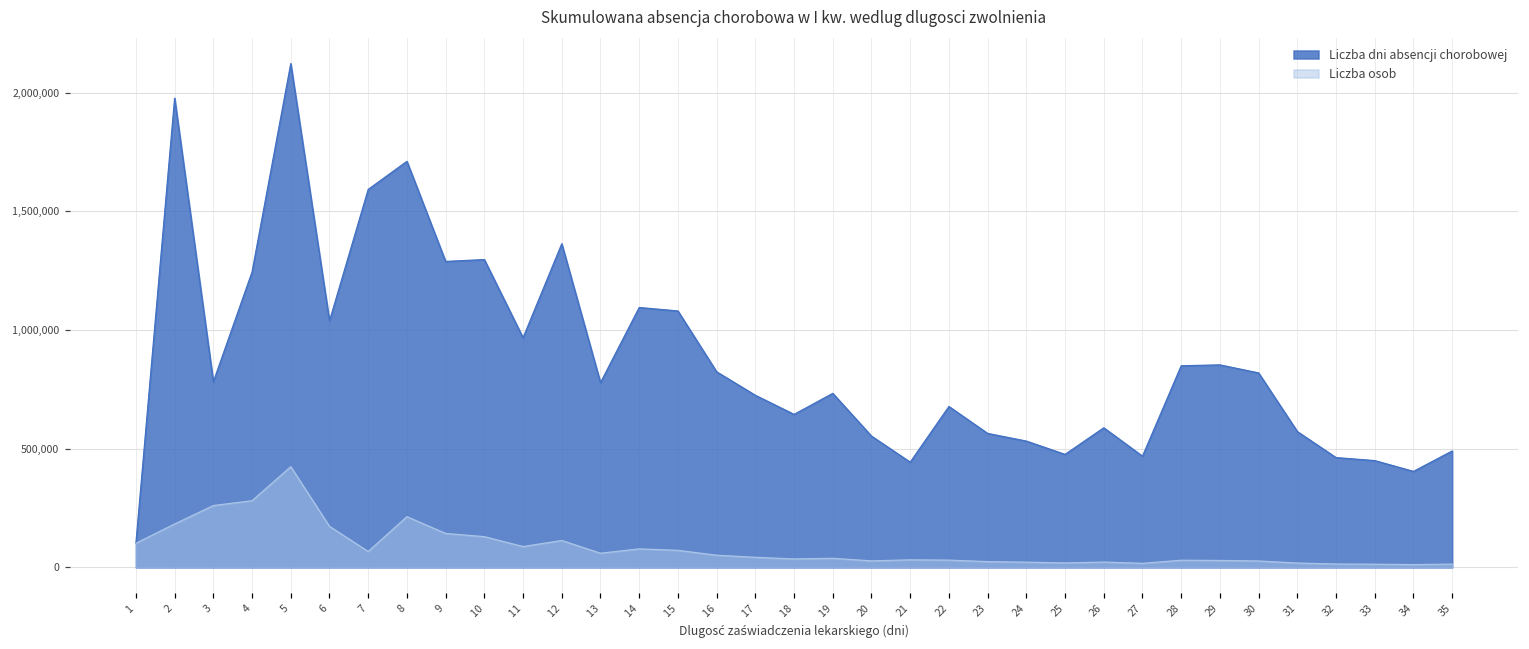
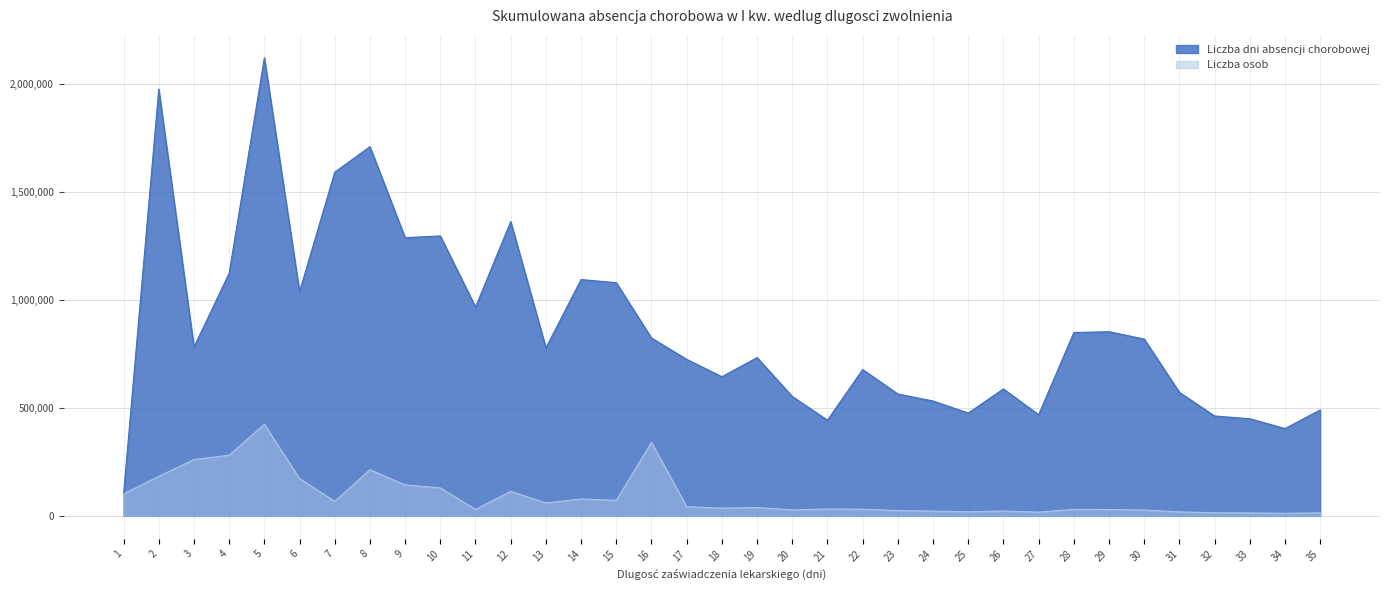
Liczba dni absencji chorobowej, 4: 1,240,000 -> 1,120,000
Liczba osob, 11: 90,000 -> 30,000
Liczba osob, 16: 50,000 -> 340,000
